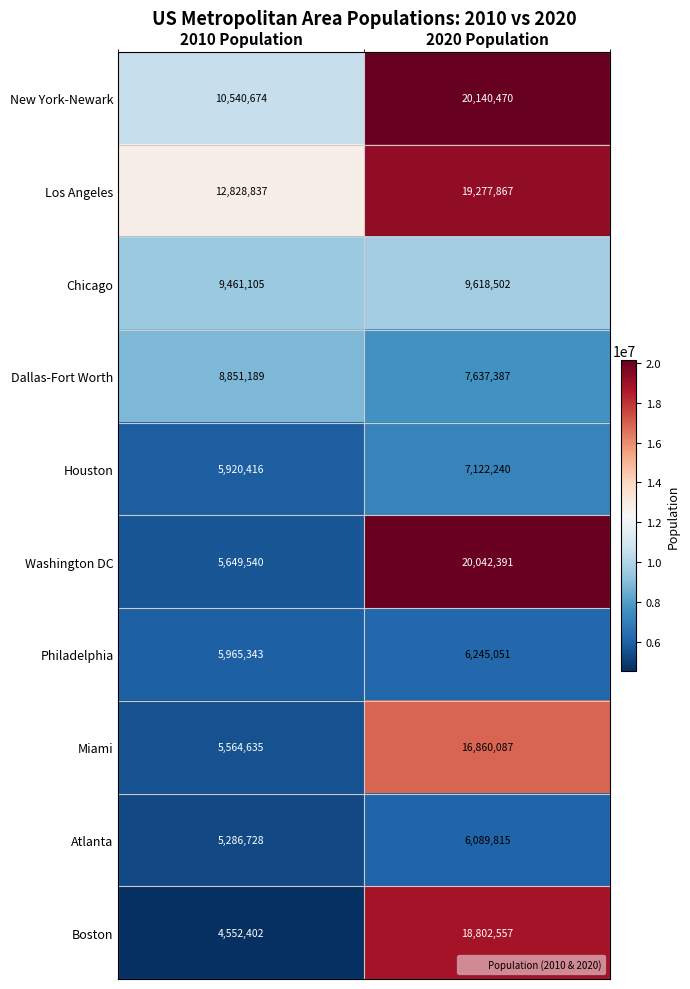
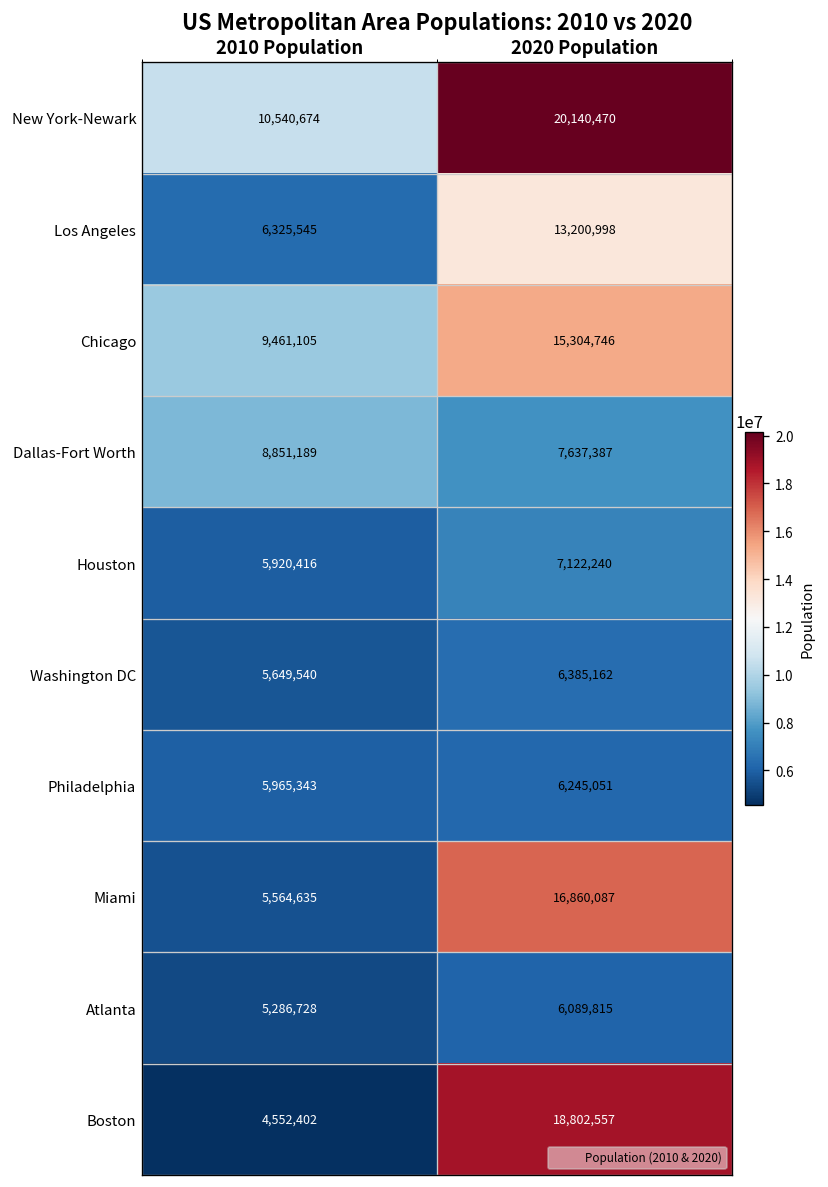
Los Angeles, 2010 Population: 12,828,837 -> 6,325,545
Los Angeles, 2020 Population: 19,277,867 -> 13,200,998
Chicago, 2020 Population: 9,618,502 -> 15,304,746
Washington DC, 2020 Population: 20,042,391 -> 6,385,162
